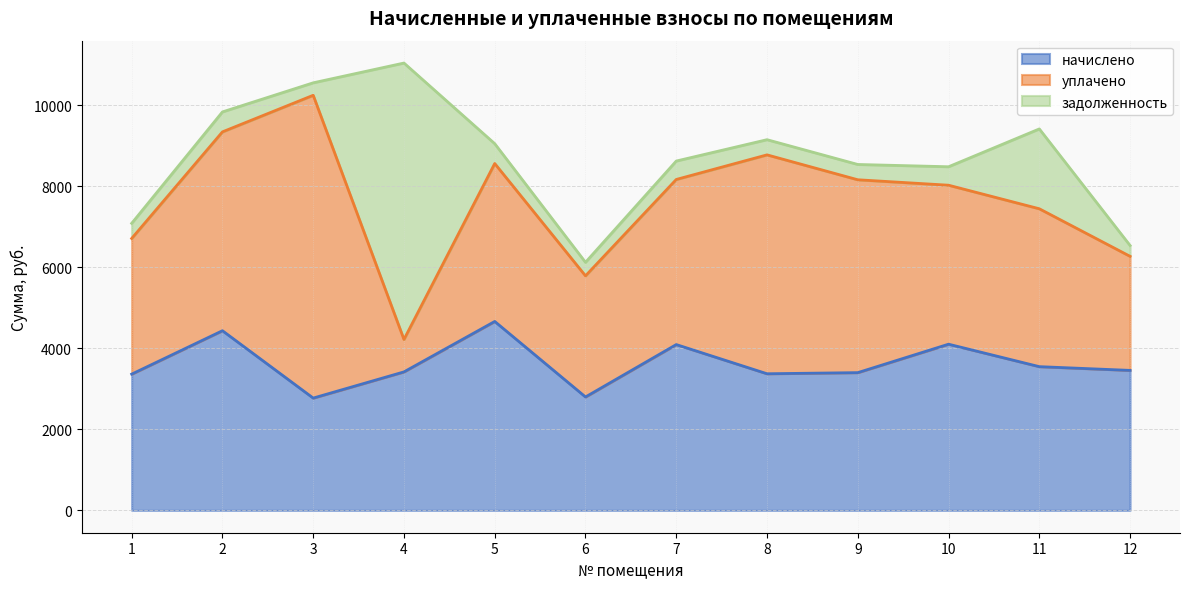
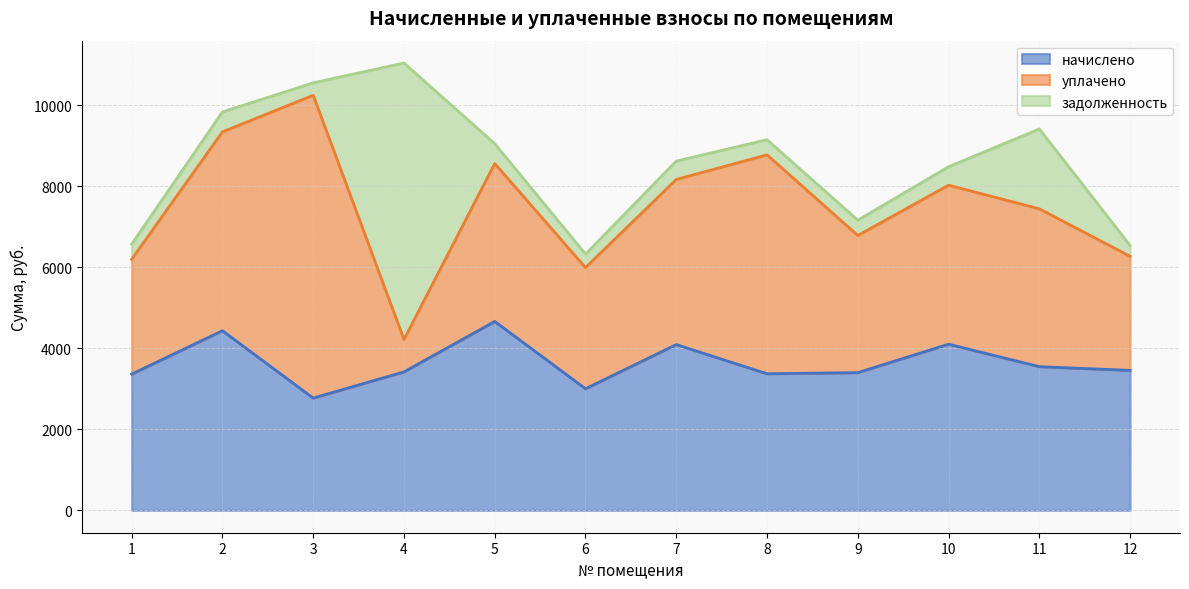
уплачено, 1: 3300 -> 2800
начислено, 6: 2800 -> 3000
уплачено, 9: 4800 -> 3400
